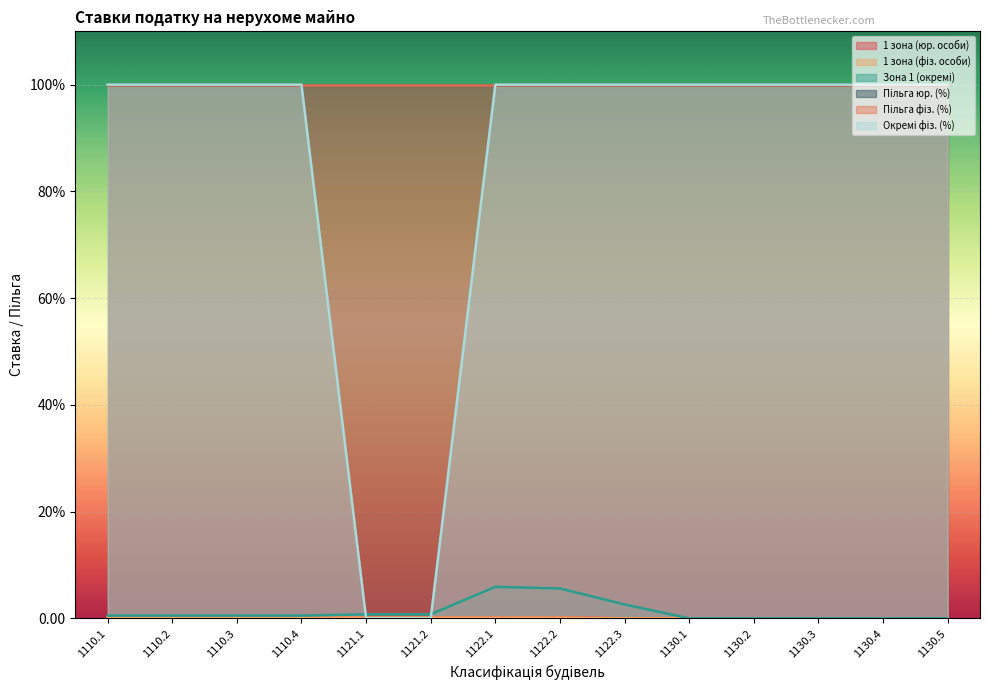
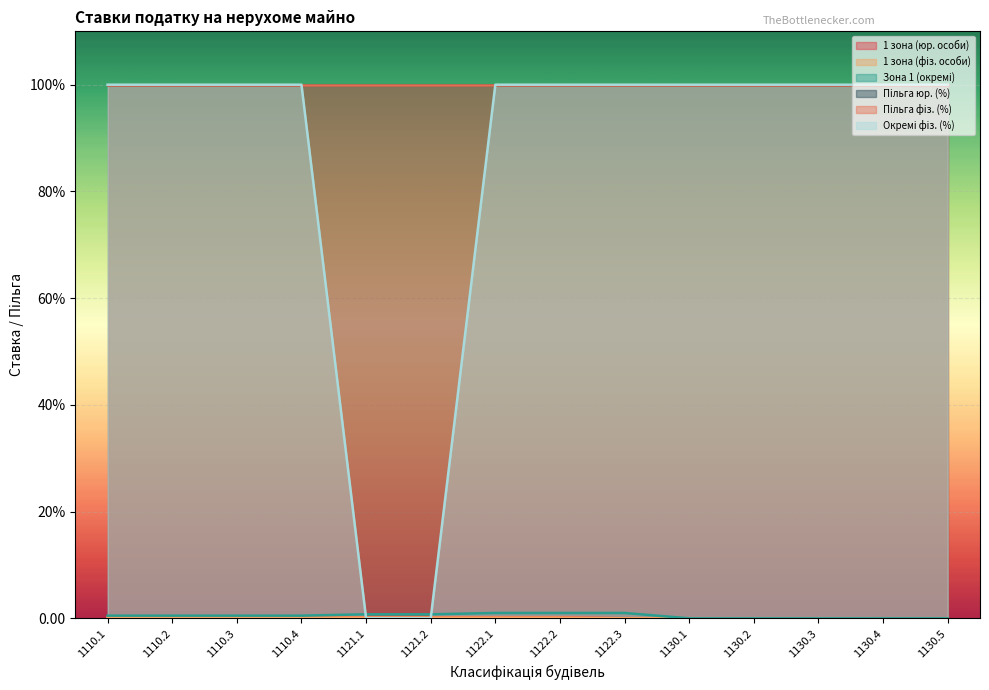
Зона 1 (окремі), 1122.1: 6% -> 1%
Зона 1 (окремі), 1122.2: 6% -> 1%
Зона 1 (окремі), 1122.3: 3% -> 1%
